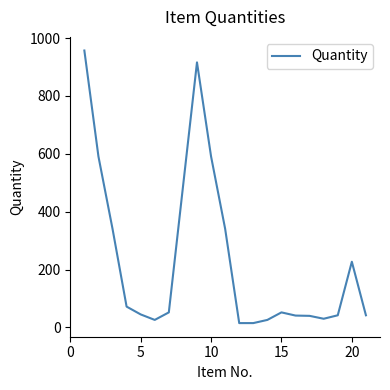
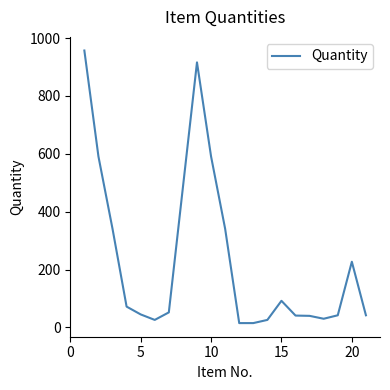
15: 50 -> 90
